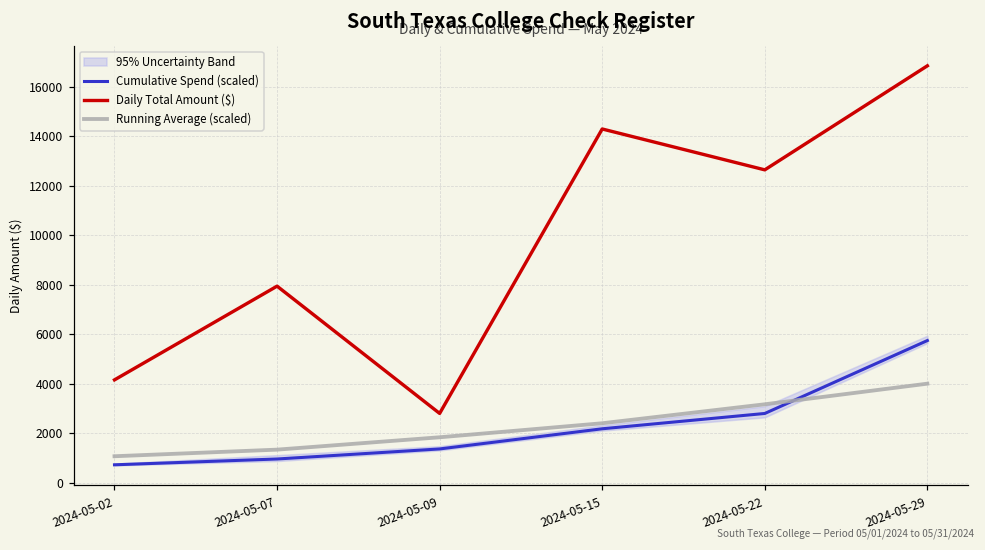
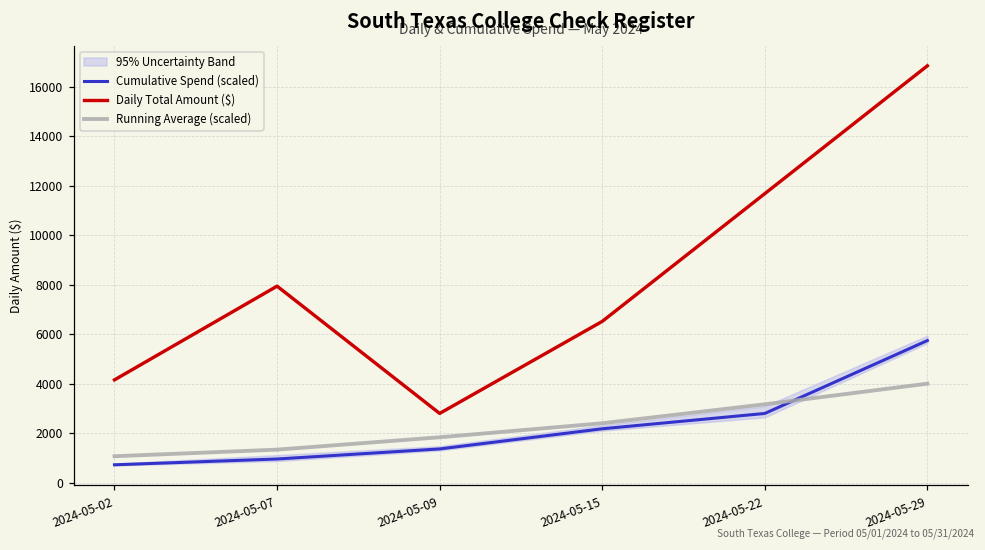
Daily Total Amount ($), 2024-05-15: 14300 -> 6500
Daily Total Amount ($), 2024-05-22: 12600 -> 11700
